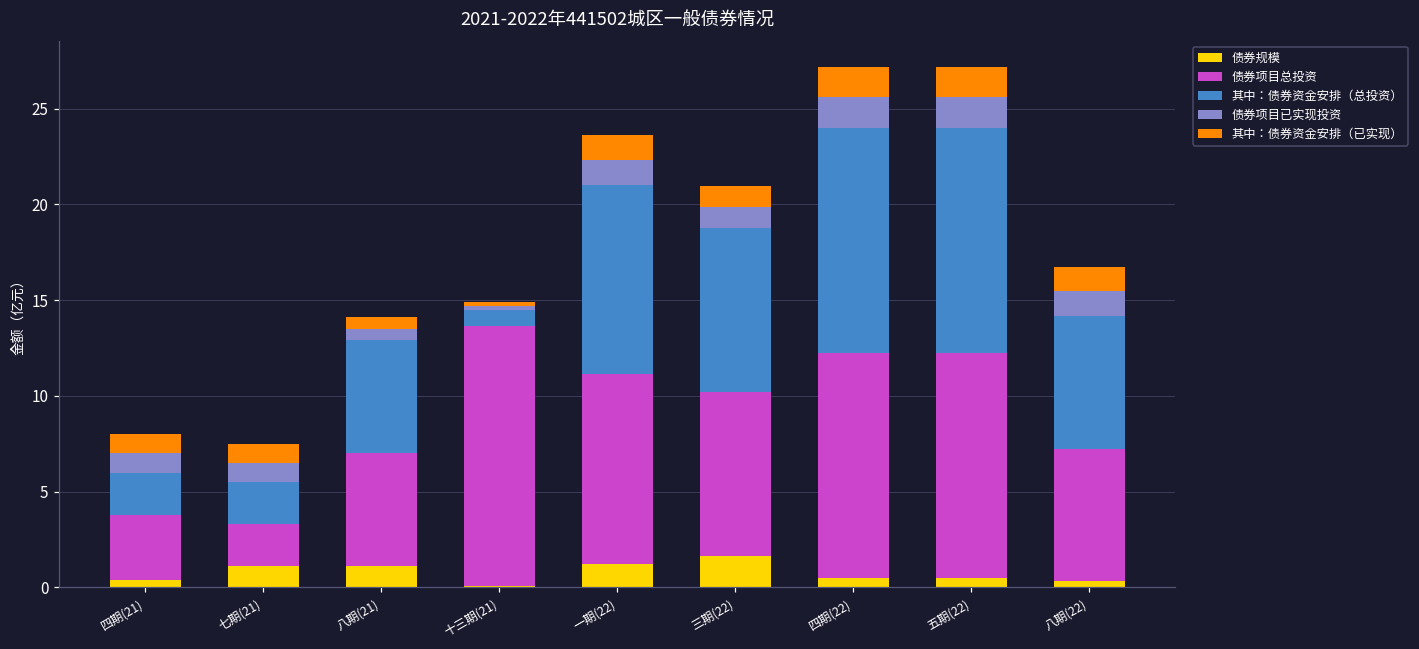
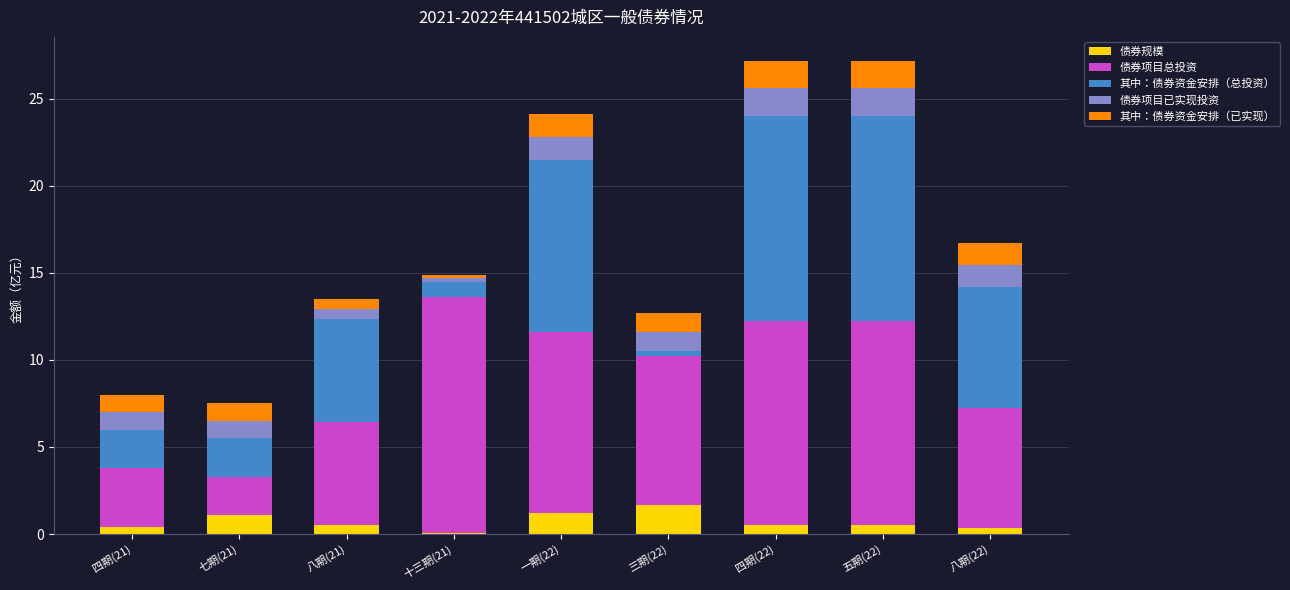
债券规模, 八期(21): 1.1 -> 0.5
债券项目总投资, 一期(22): 9.9 -> 10.4
其中：债券资金安排（总投资）, 三期(22): 8.5 -> 0.3
